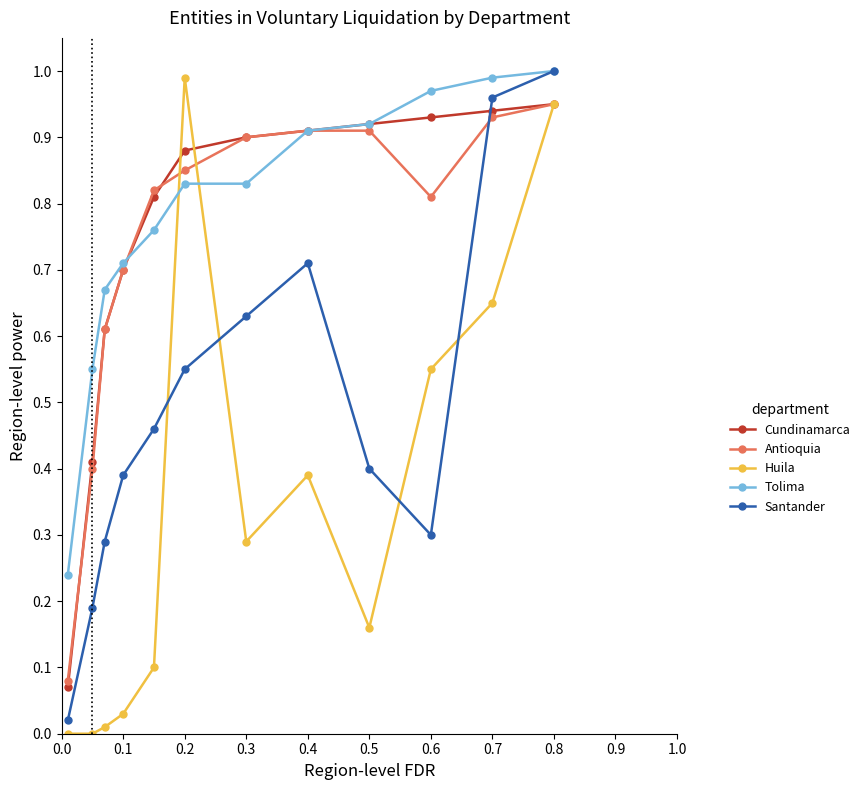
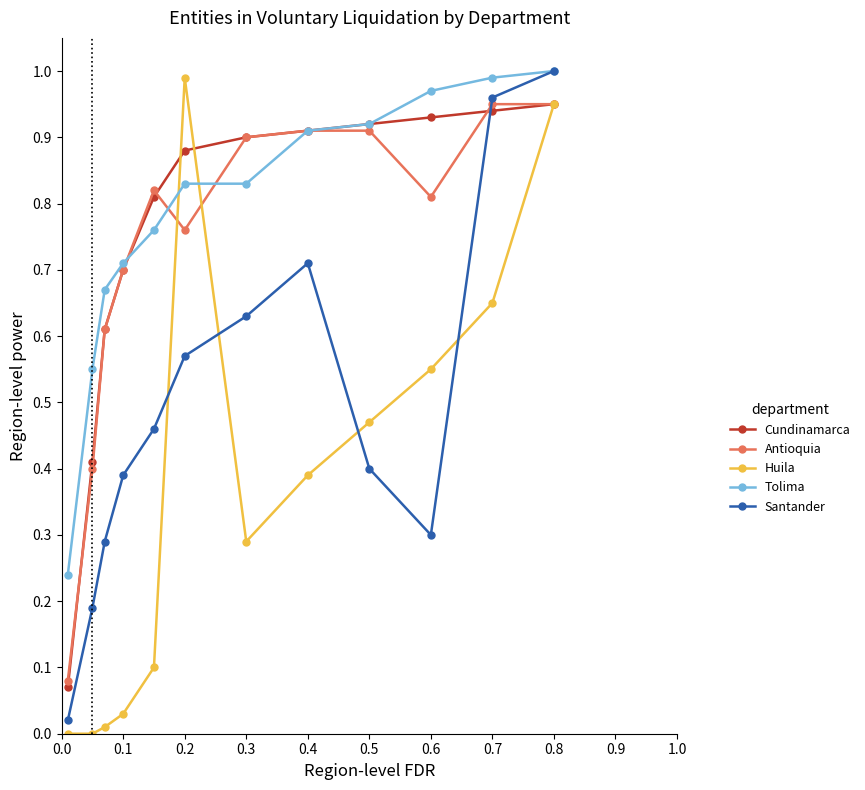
Antioquia, 0.2: 0.85 -> 0.76
Santander, 0.2: 0.55 -> 0.57
Huila, 0.5: 0.16 -> 0.47
Antioquia, 0.7: 0.93 -> 0.95
